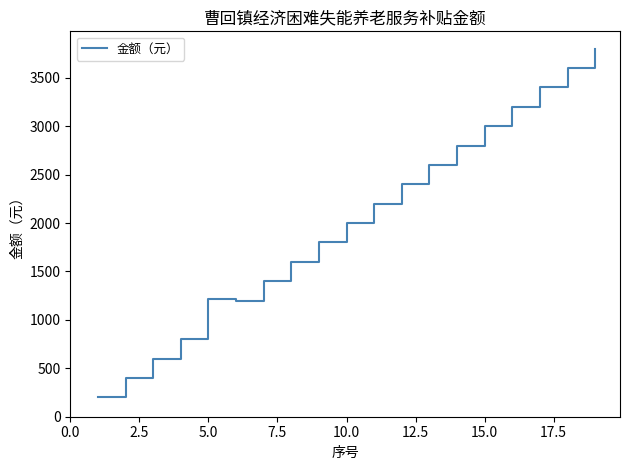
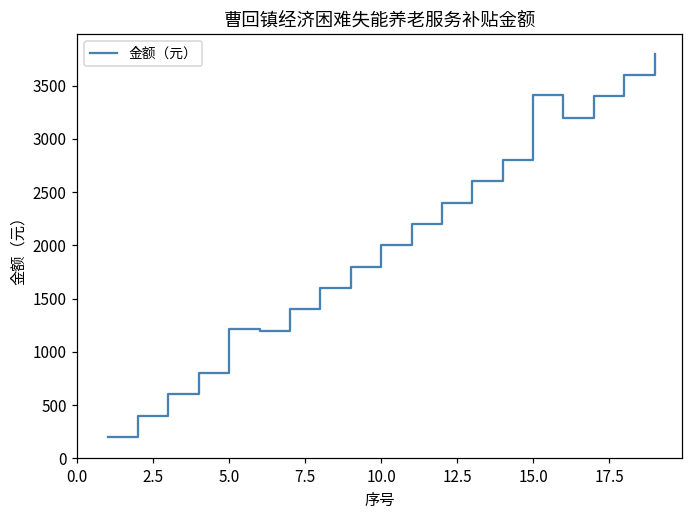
15.0: 3000 -> 3400
